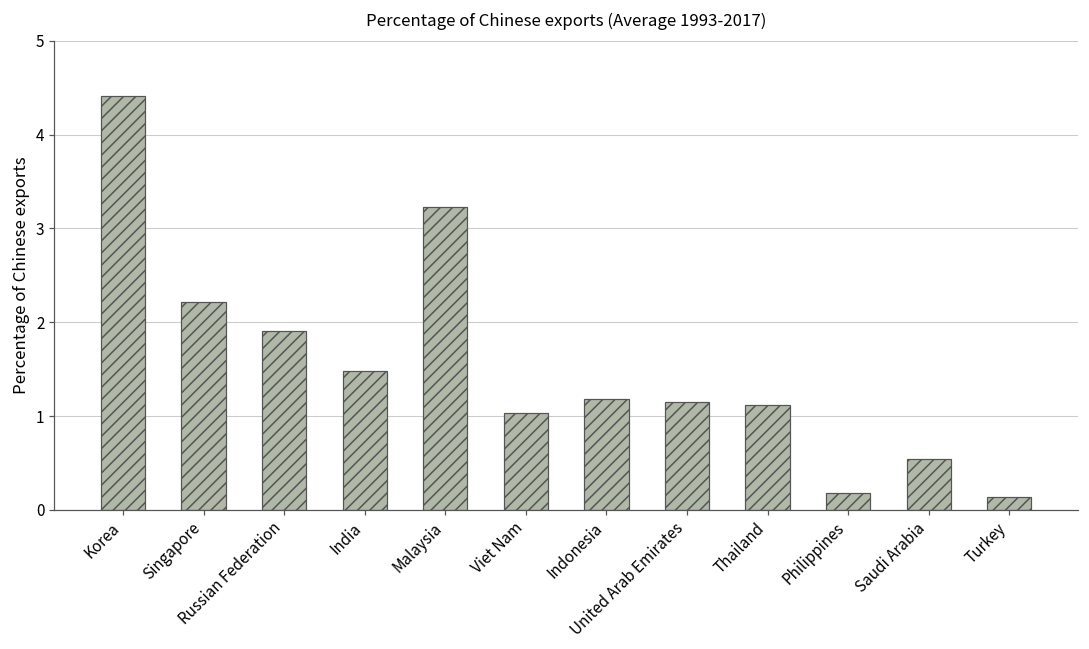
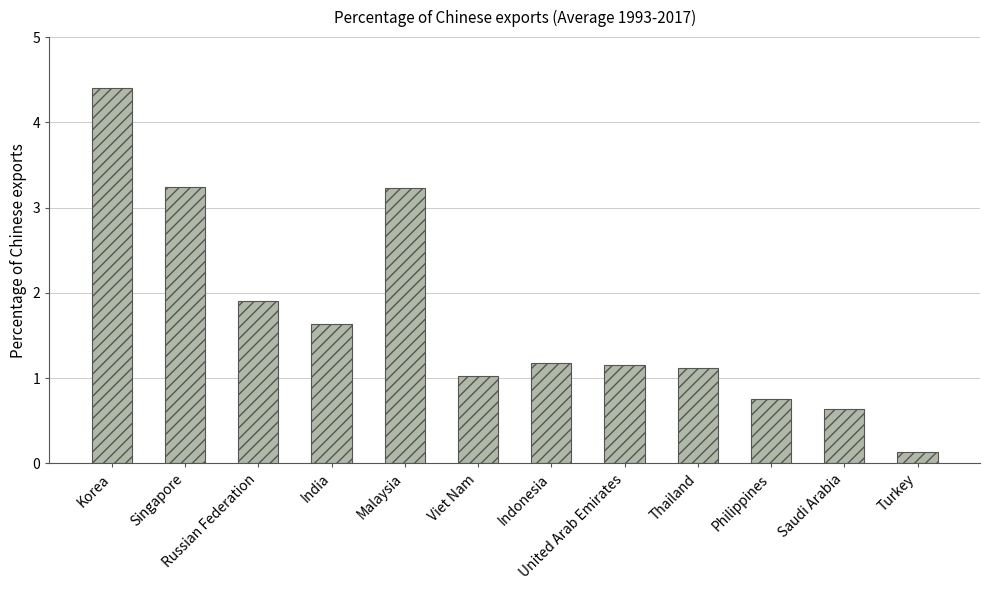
Singapore: 2.2 -> 3.2
India: 1.5 -> 1.6
Philippines: 0.2 -> 0.8
Saudi Arabia: 0.5 -> 0.6
